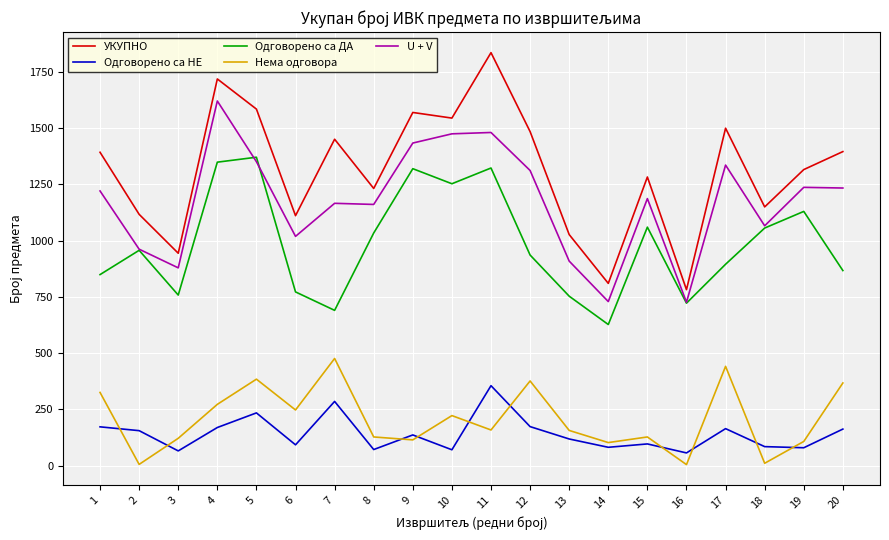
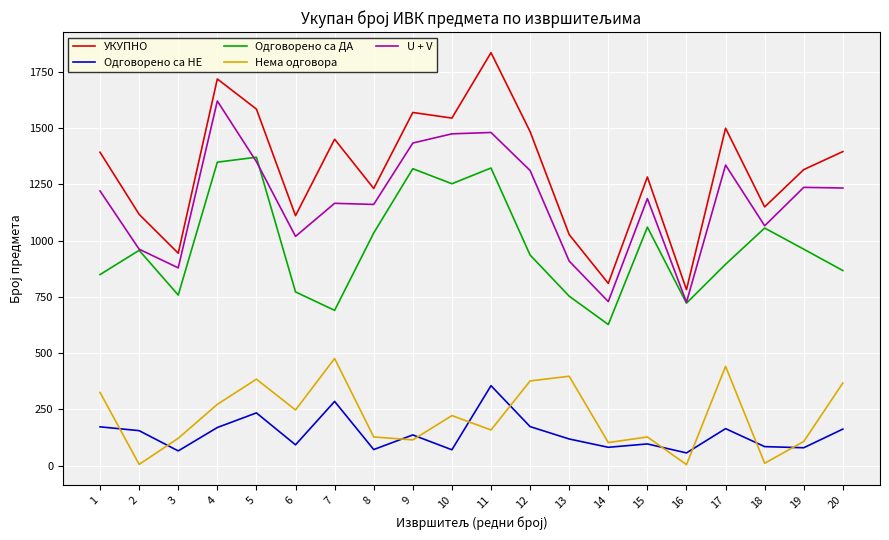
Нема одговора, 13: 160 -> 400
Одговорено са ДА, 19: 1130 -> 960
